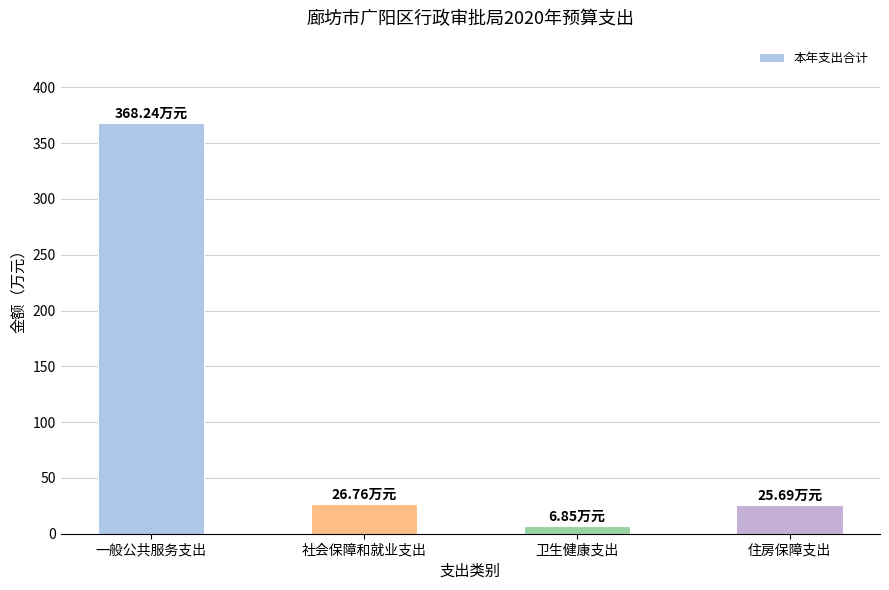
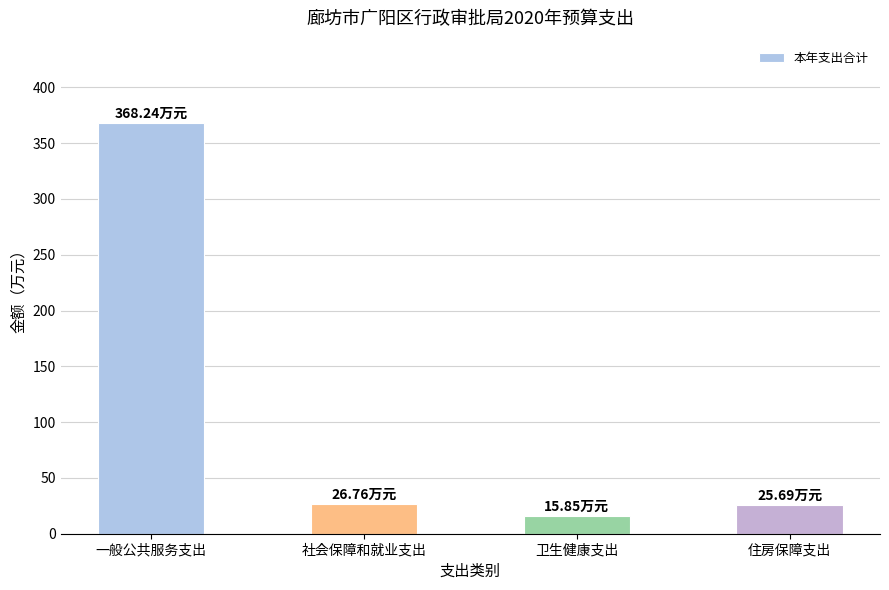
卫生健康支出: 6.85 -> 15.85
